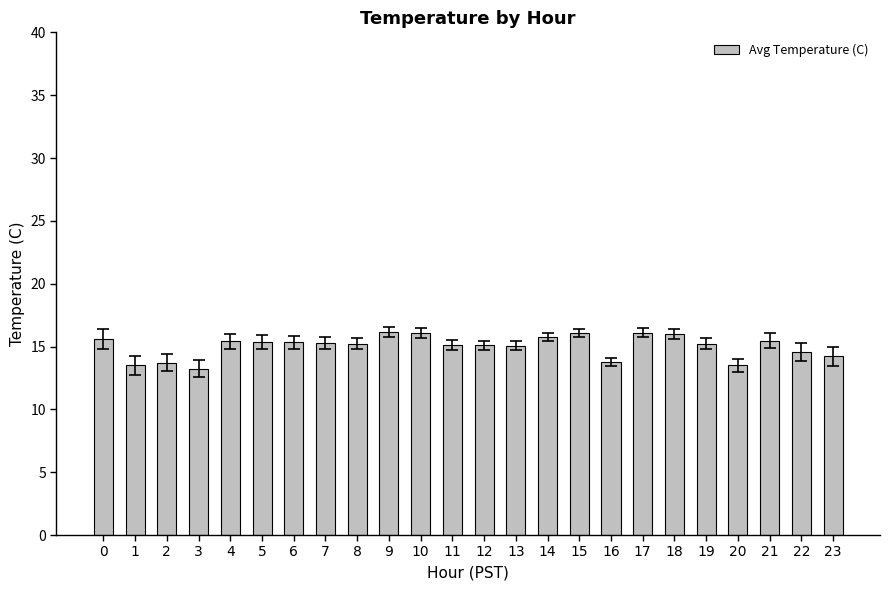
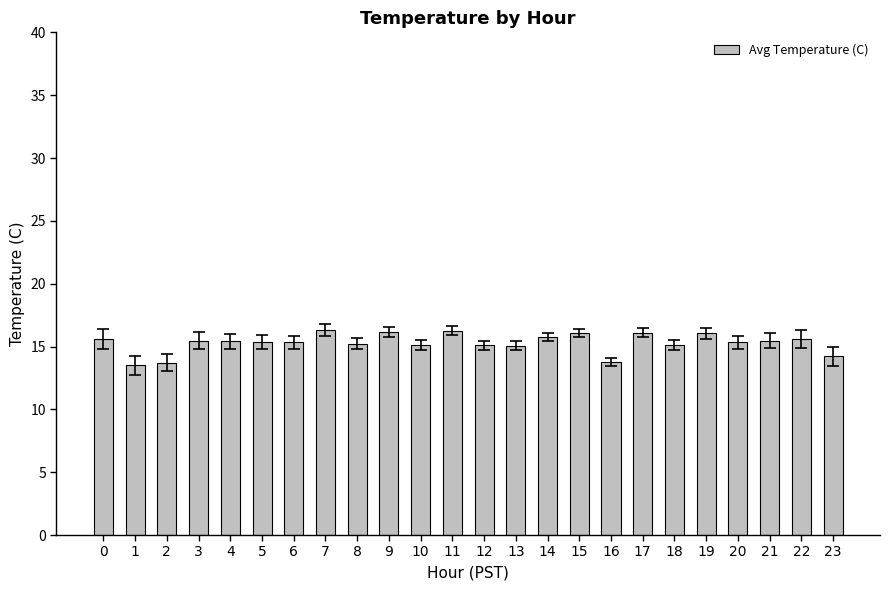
Avg Temperature (C), 3: 13.3 -> 15.5
Avg Temperature (C), 7: 15.3 -> 16.3
Avg Temperature (C), 10: 16.1 -> 15.2
Avg Temperature (C), 11: 15.1 -> 16.3
Avg Temperature (C), 18: 16.0 -> 15.2
Avg Temperature (C), 19: 15.2 -> 16.1
Avg Temperature (C), 20: 13.5 -> 15.3
Avg Temperature (C), 22: 14.6 -> 15.6
